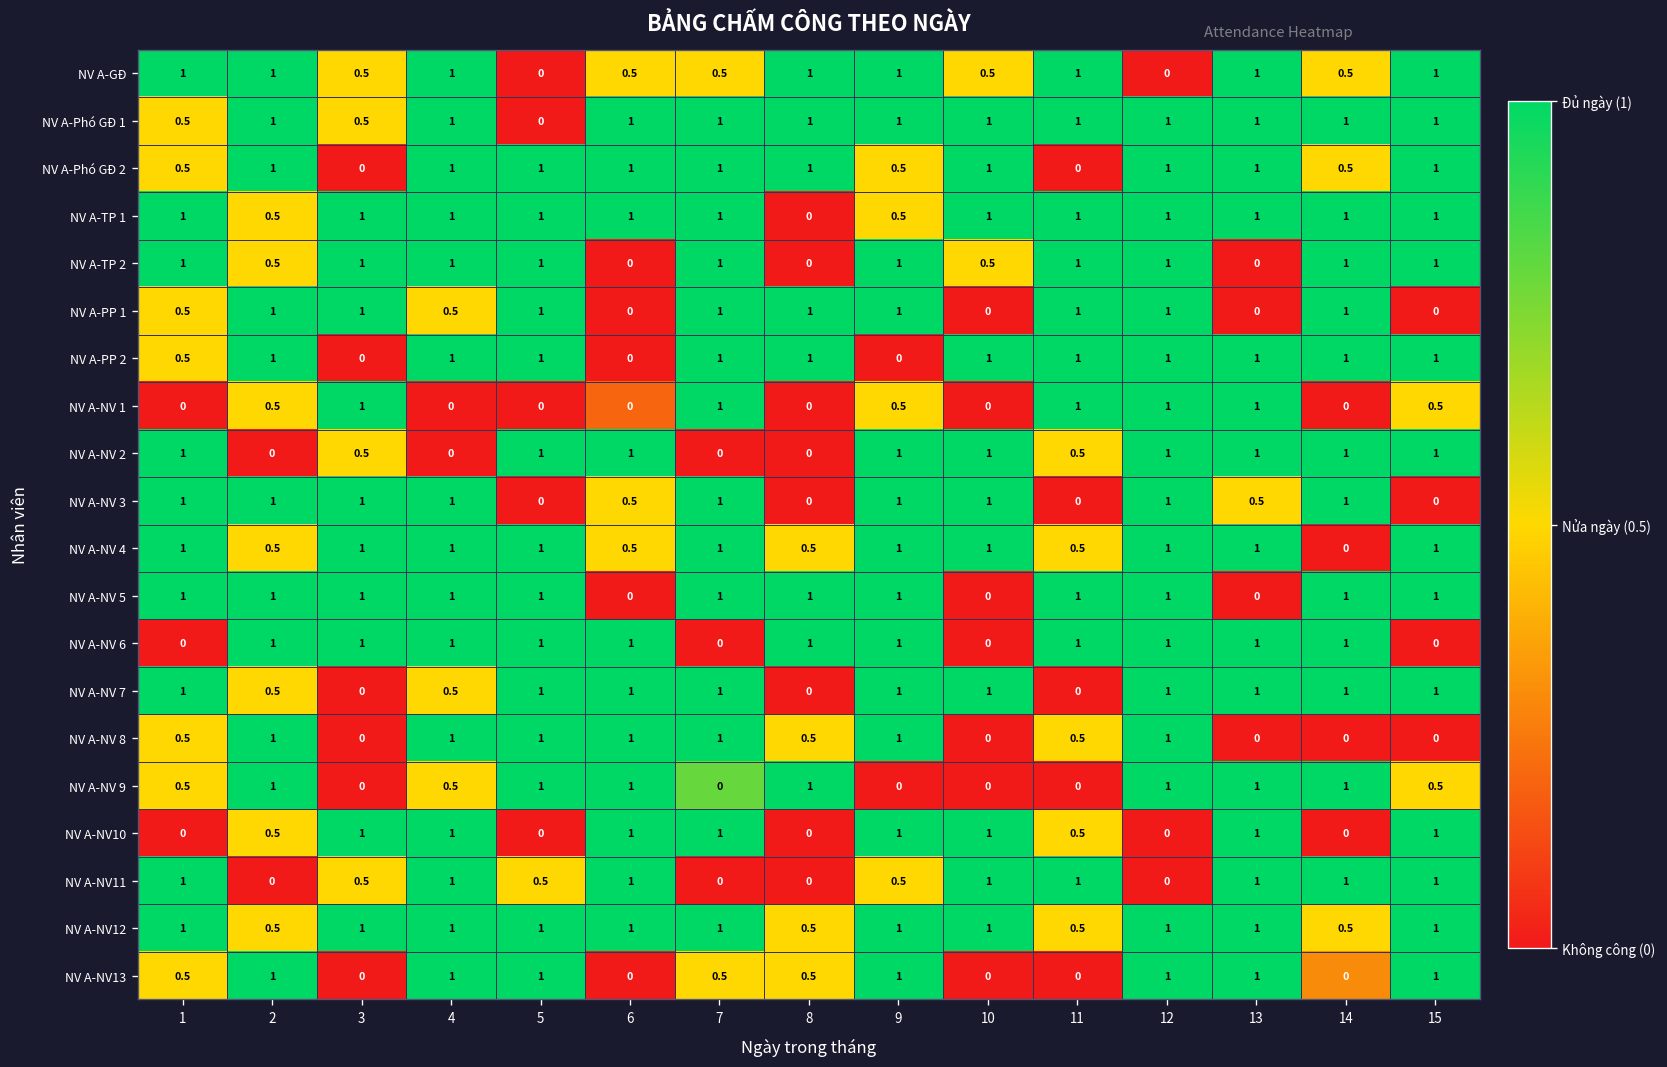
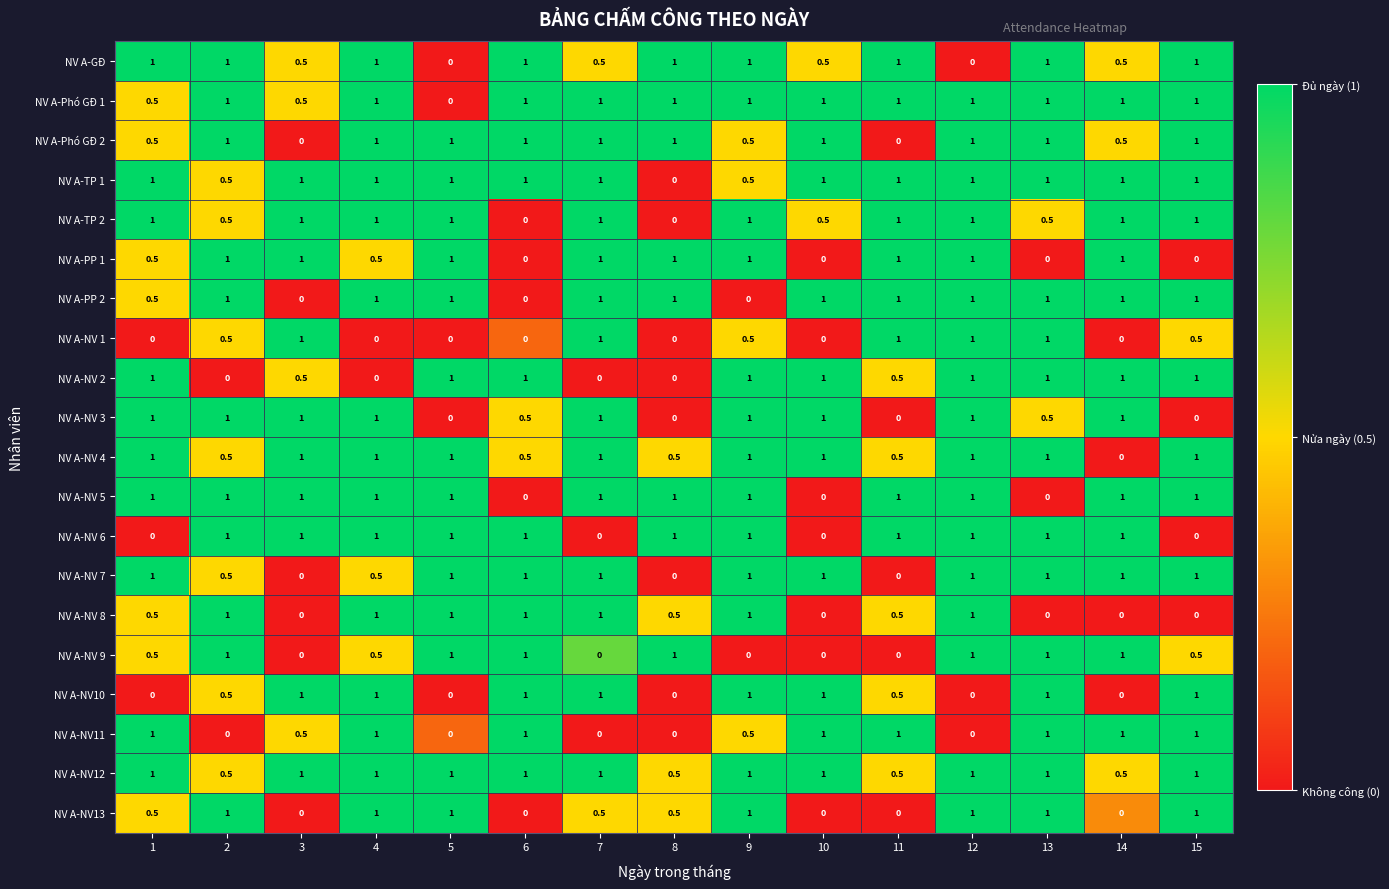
NV A-GĐ, 6: 0.5 -> 1
NV A-TP 2, 13: 0 -> 0.5
NV A-NV11, 5: 0.5 -> 0
